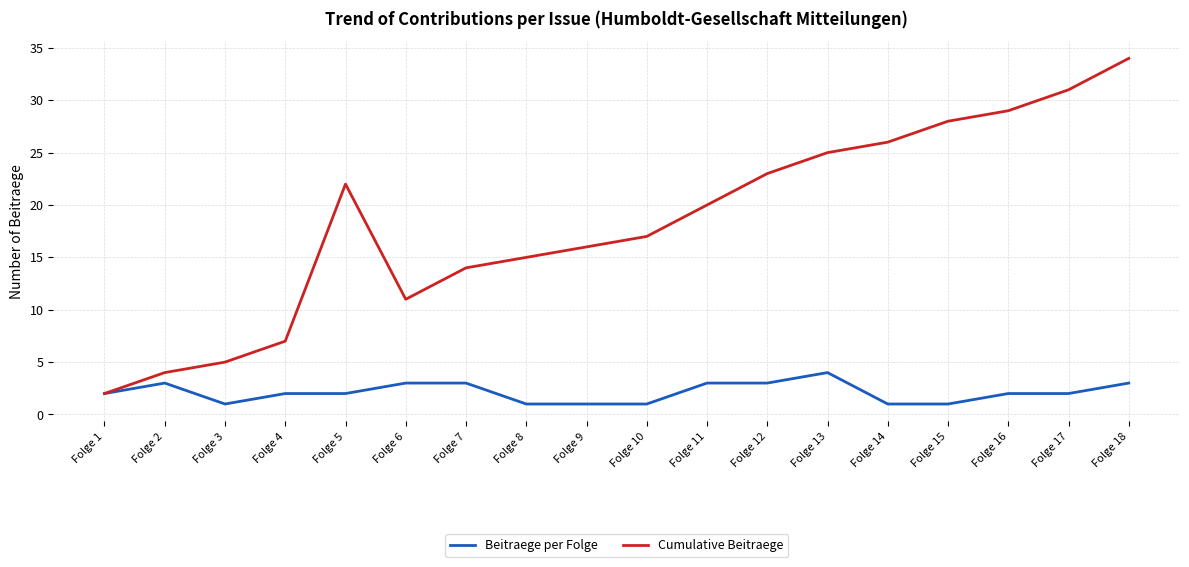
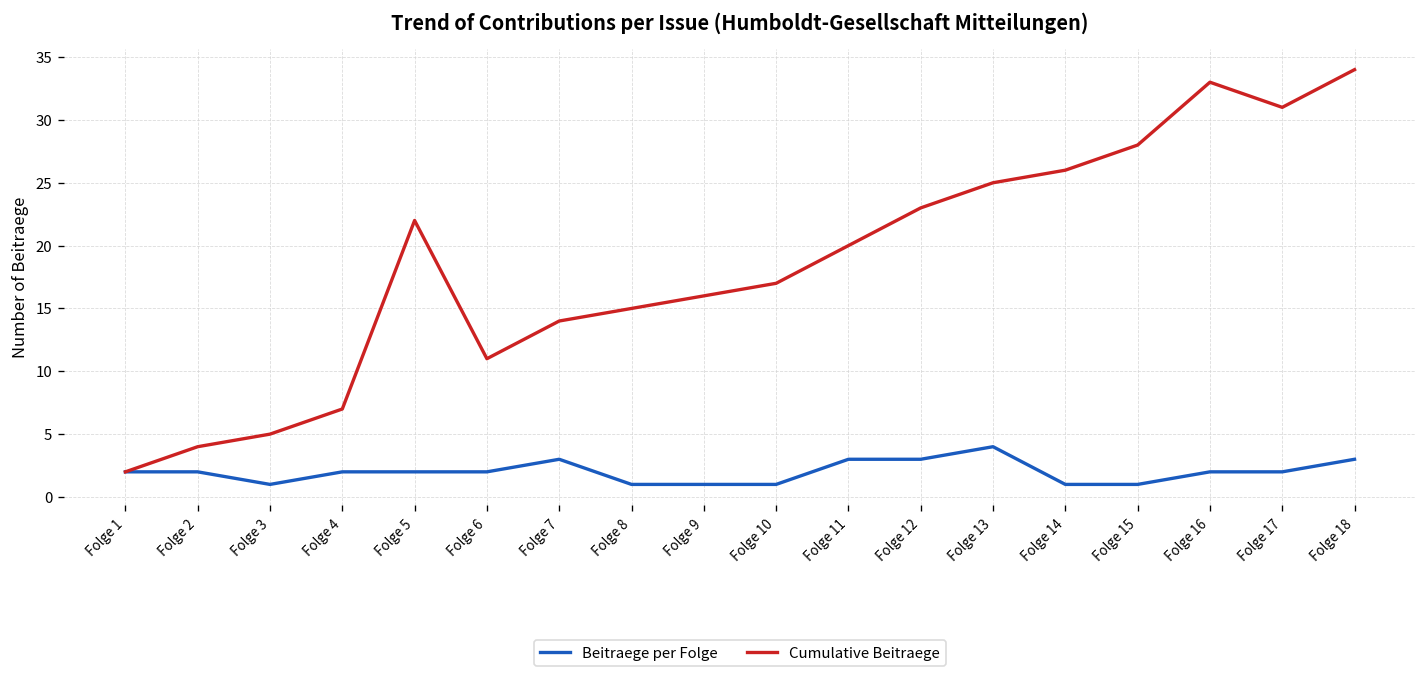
Beitraege per Folge, Folge 2: 3 -> 2
Beitraege per Folge, Folge 6: 3 -> 2
Cumulative Beitraege, Folge 16: 29 -> 33
